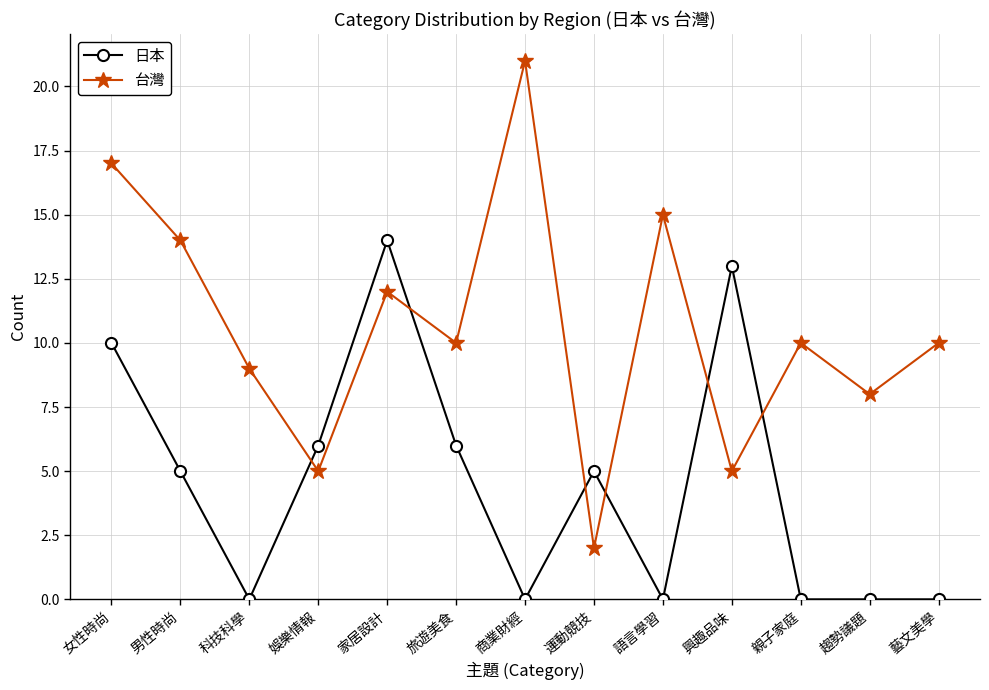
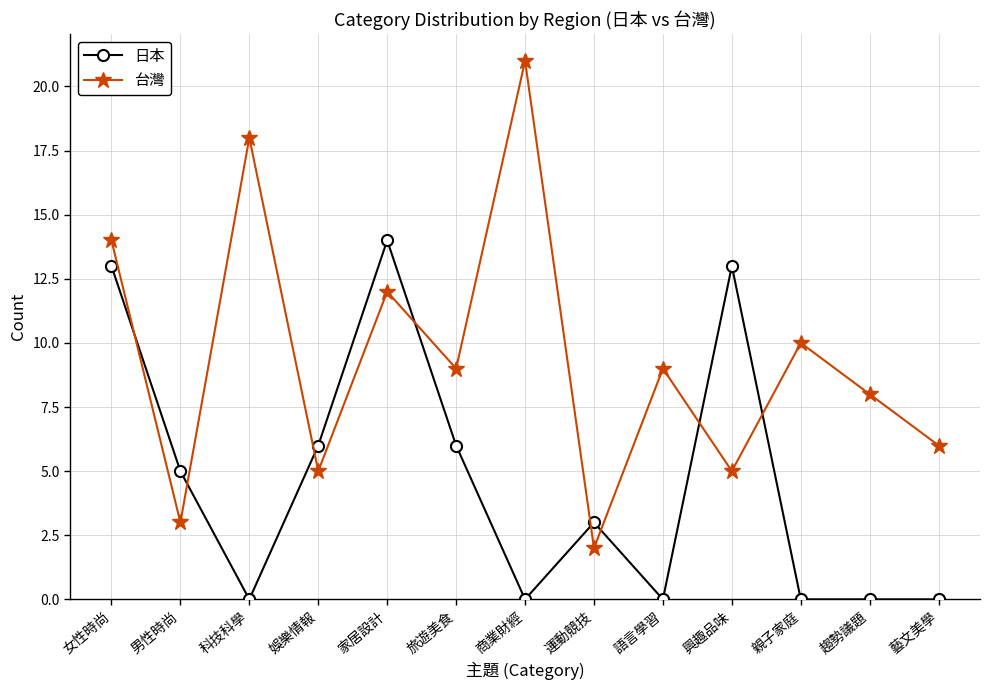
日本, 女性時尚: 10 -> 13
台灣, 女性時尚: 17 -> 14
台灣, 男性時尚: 14 -> 3
台灣, 科技科學: 9 -> 18
台灣, 旅遊美食: 10 -> 9
日本, 運動競技: 5 -> 3
台灣, 語言學習: 15 -> 9
台灣, 藝文美學: 10 -> 6
